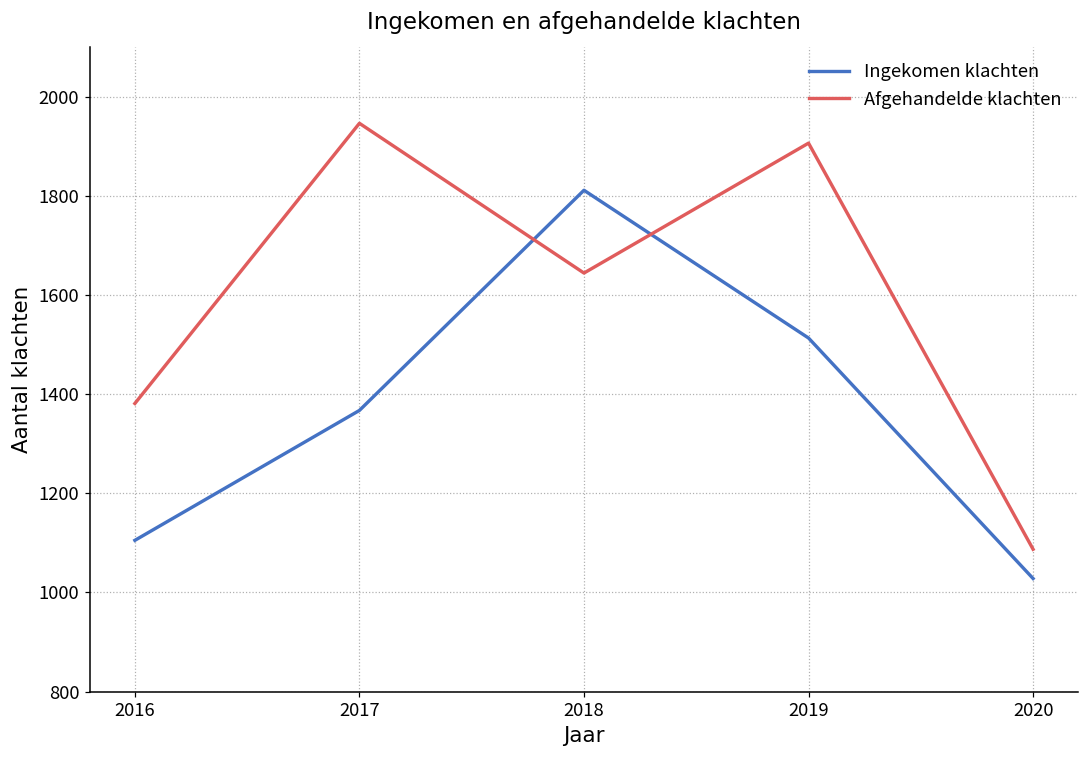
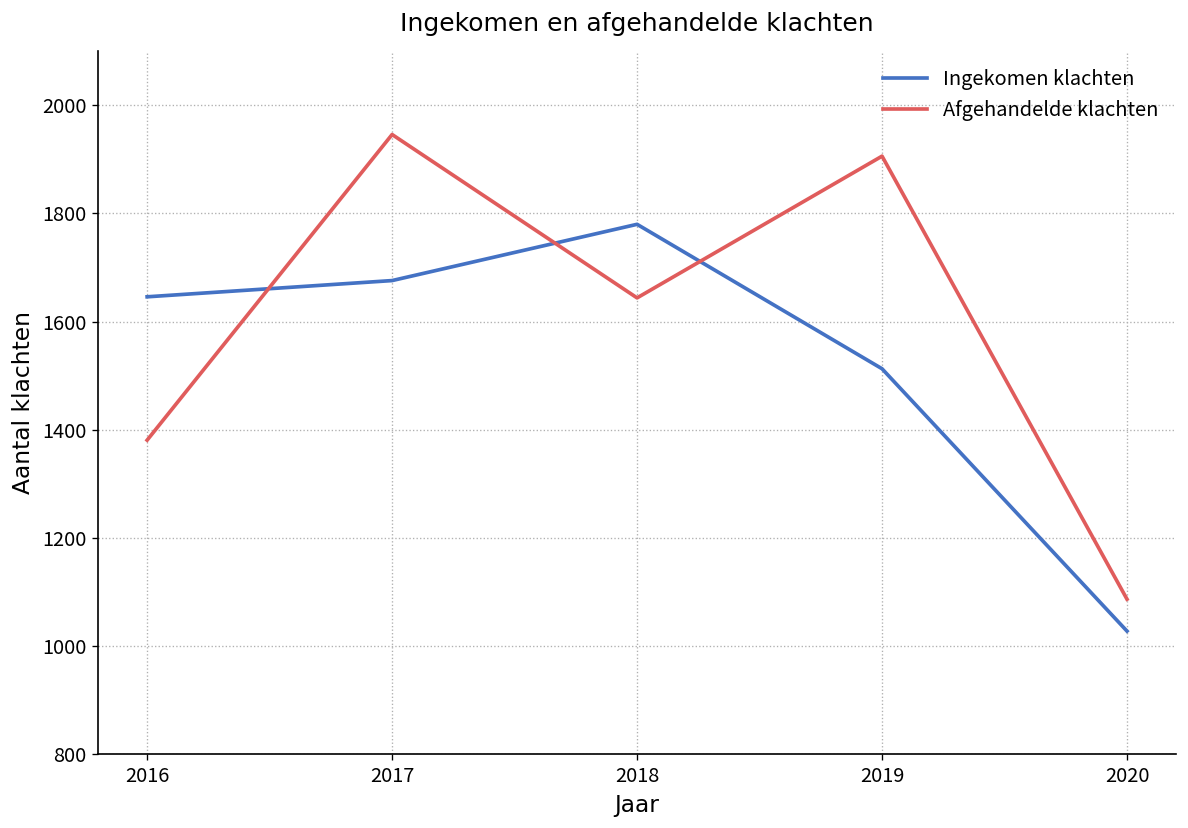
Ingekomen klachten, 2016: 1110 -> 1650
Ingekomen klachten, 2017: 1370 -> 1680
Ingekomen klachten, 2018: 1810 -> 1780
